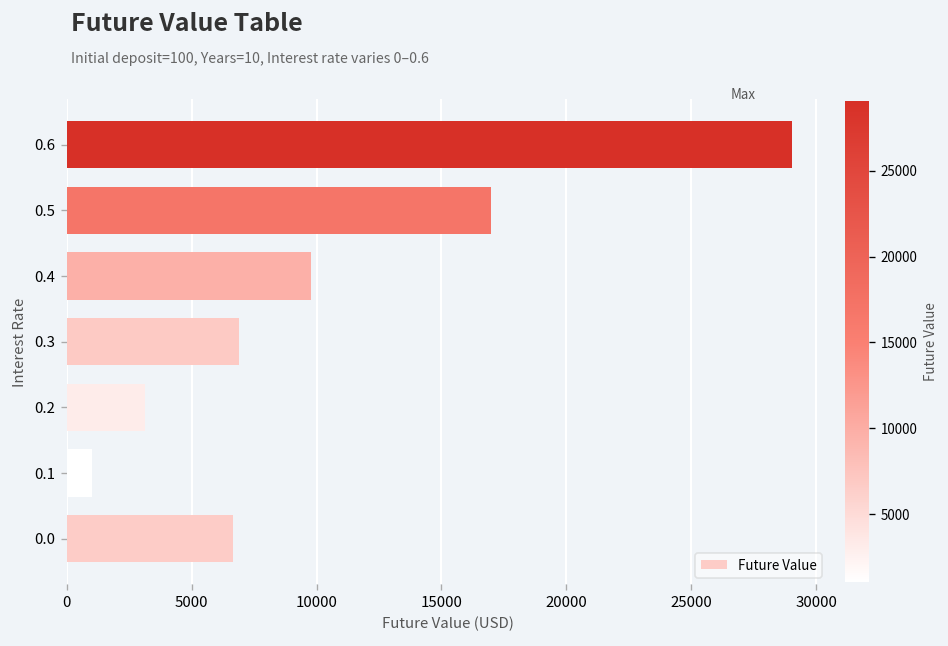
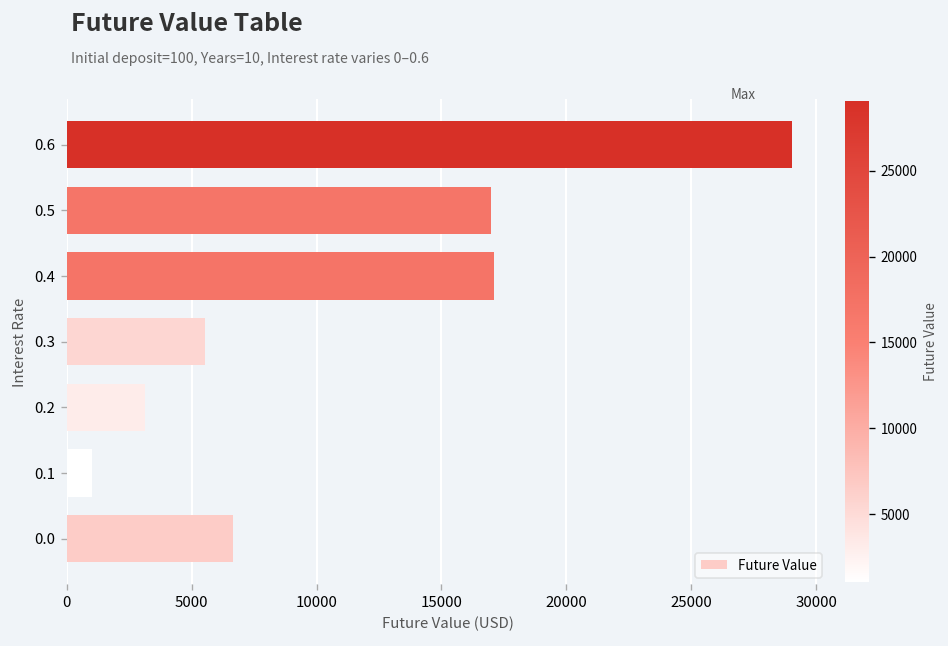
0.4: 9800 -> 17100
0.3: 6900 -> 5500
